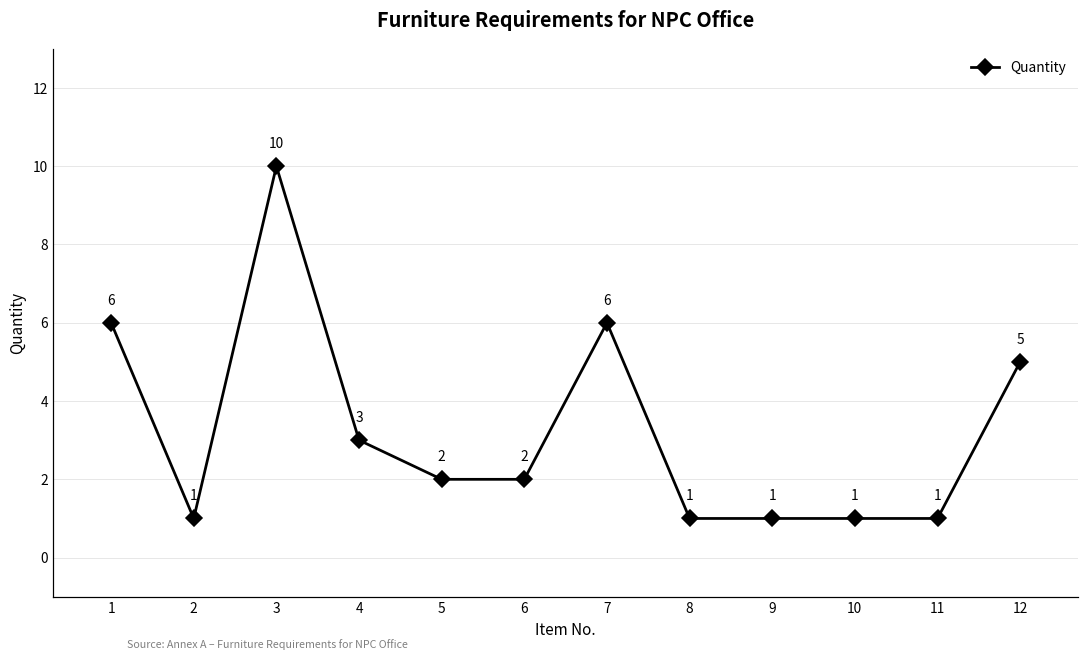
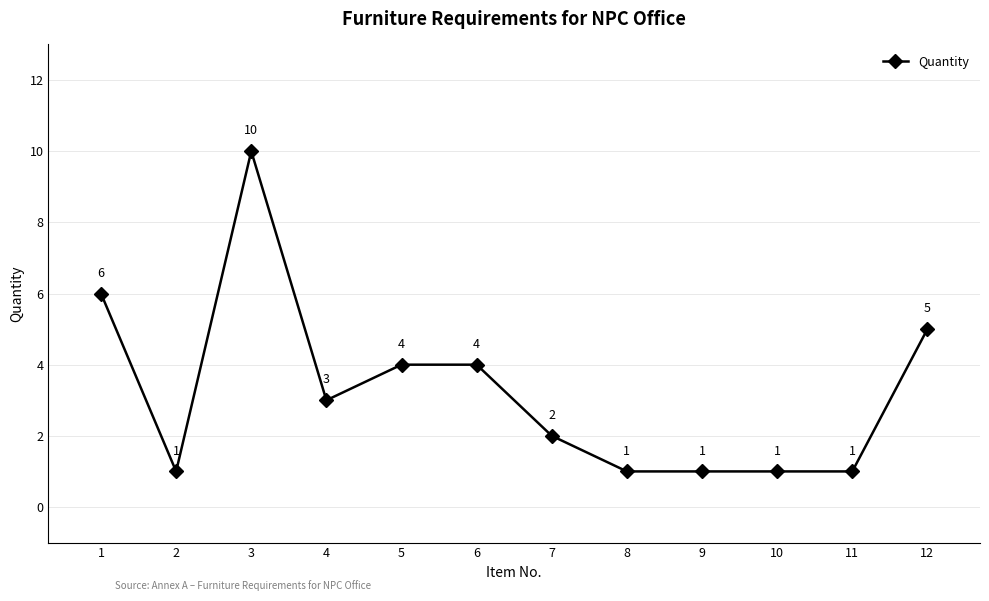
5: 2 -> 4
6: 2 -> 4
7: 6 -> 2
